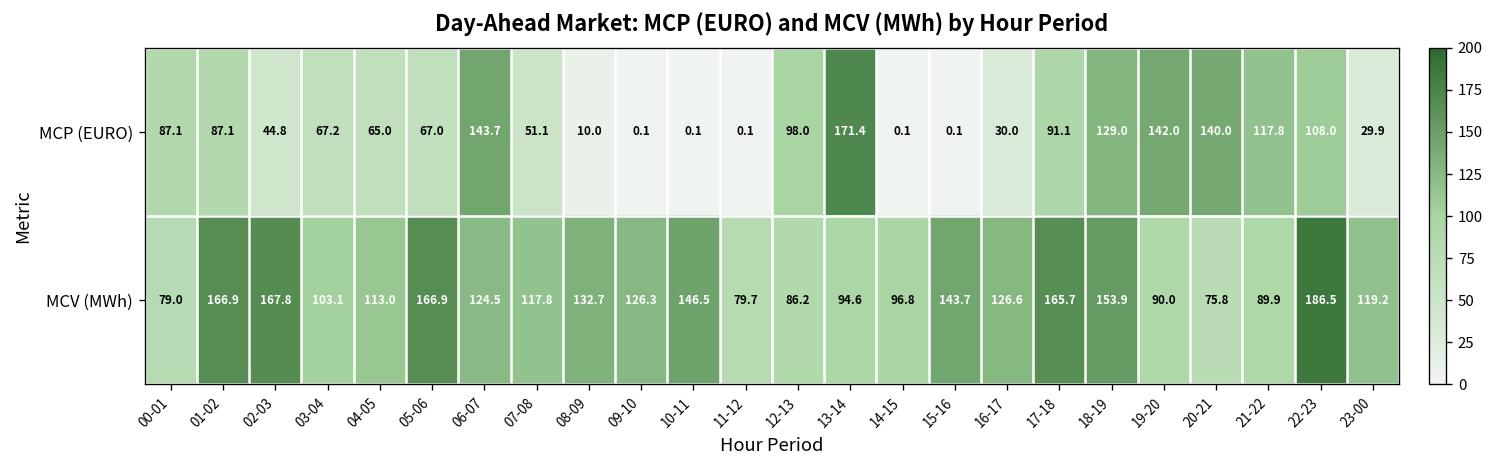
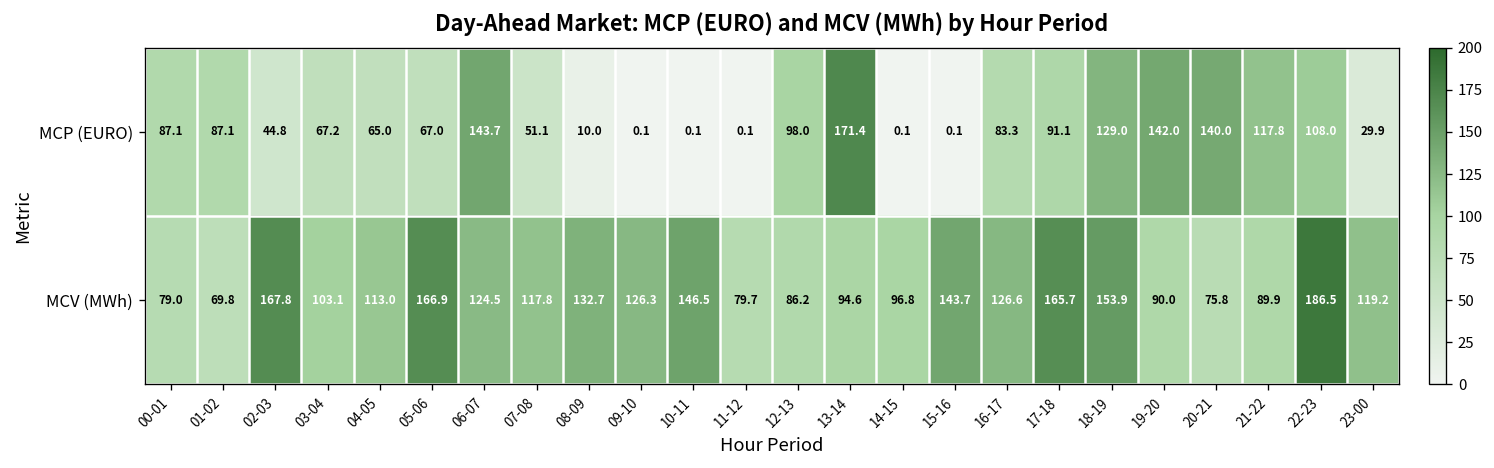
MCP (EURO), 16-17: 30.0 -> 83.3
MCV (MWh), 01-02: 166.9 -> 69.8
